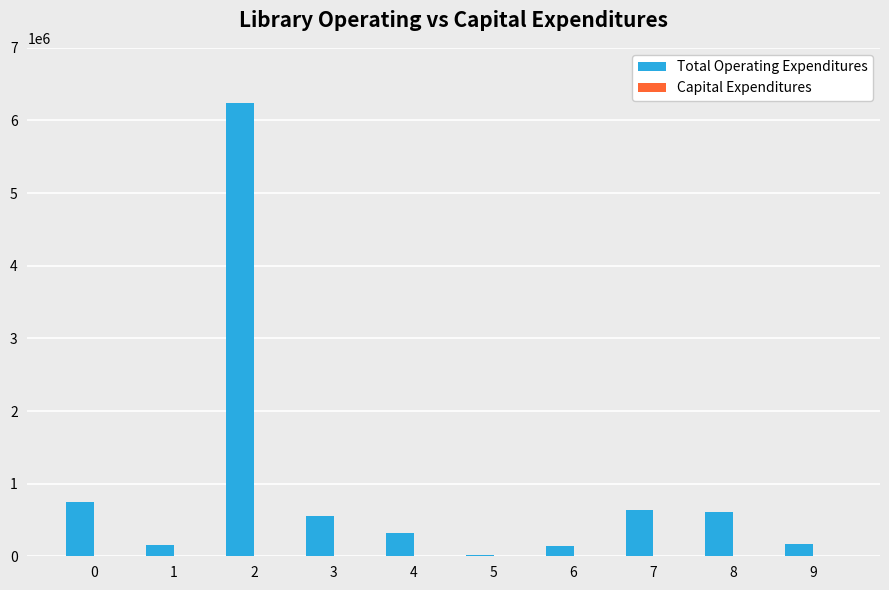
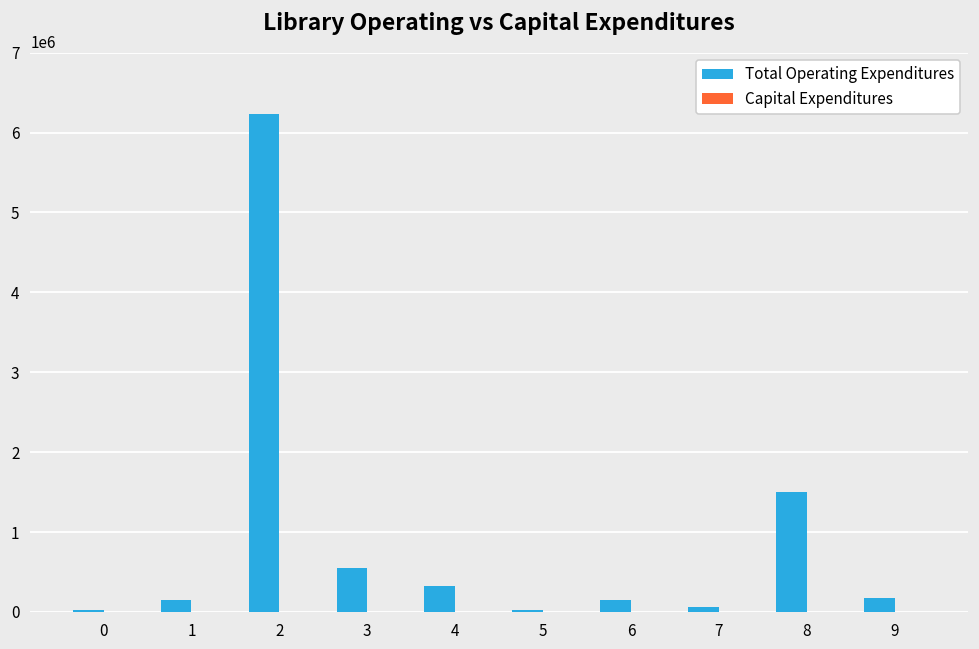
Total Operating Expenditures, 0: 700000 -> 0
Total Operating Expenditures, 7: 600000 -> 100000
Total Operating Expenditures, 8: 600000 -> 1500000
